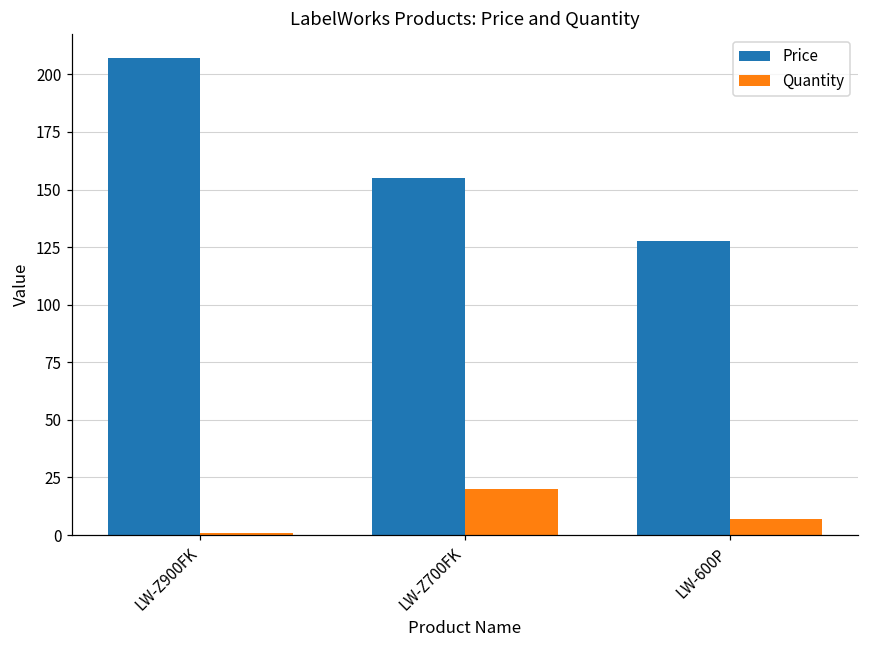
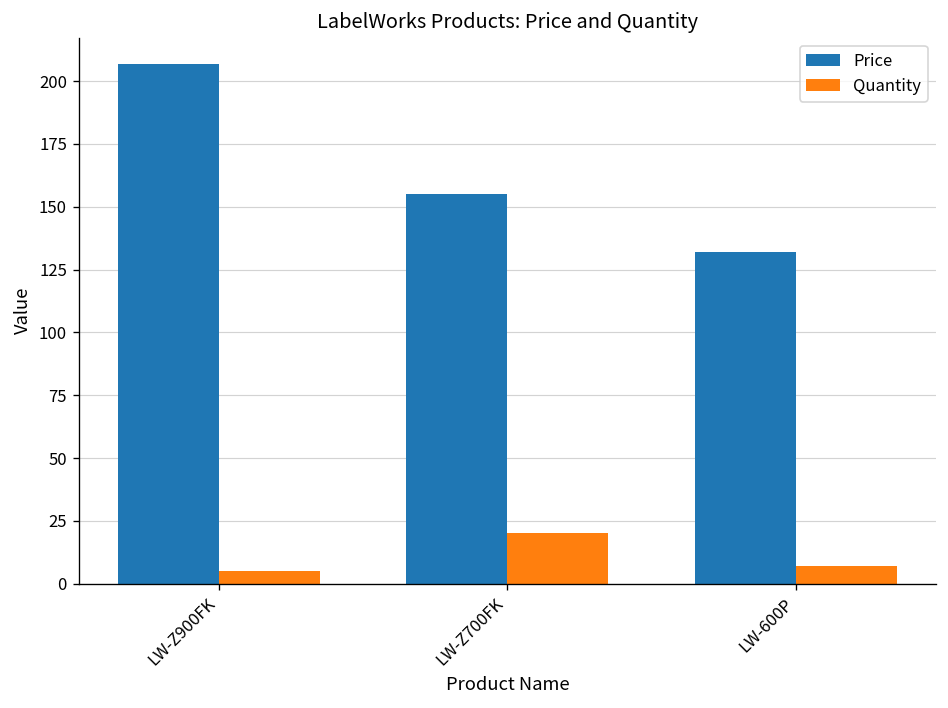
Quantity, LW-Z900FK: 1 -> 5
Price, LW-600P: 128 -> 132
